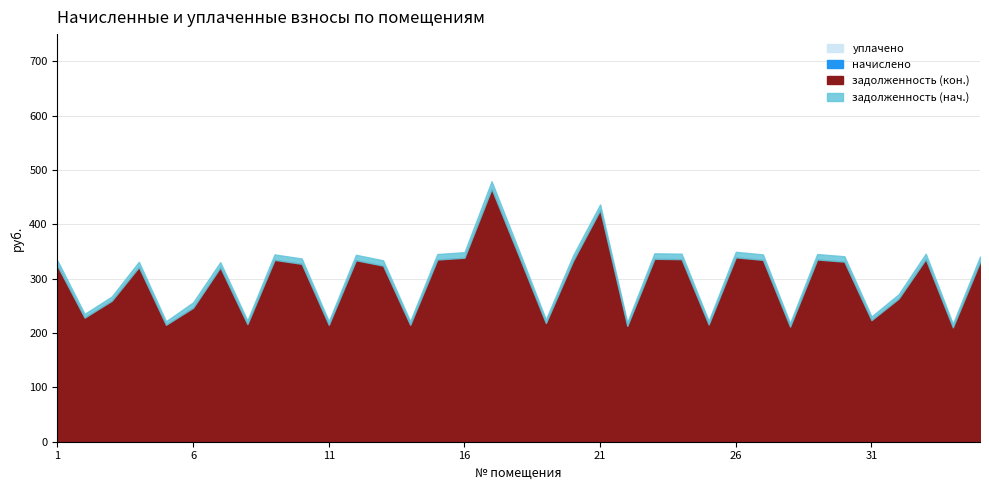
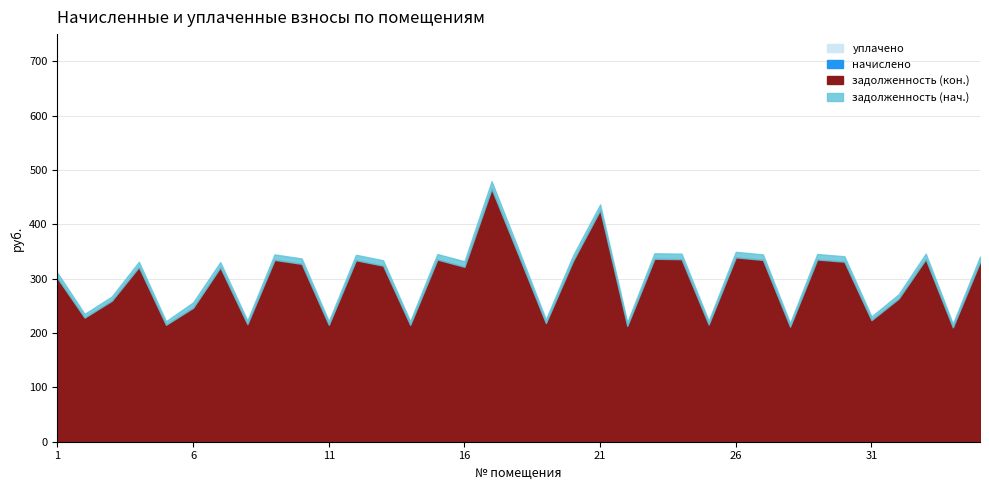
задолженность (кон.), 1: 320 -> 300
задолженность (кон.), 16: 340 -> 320
